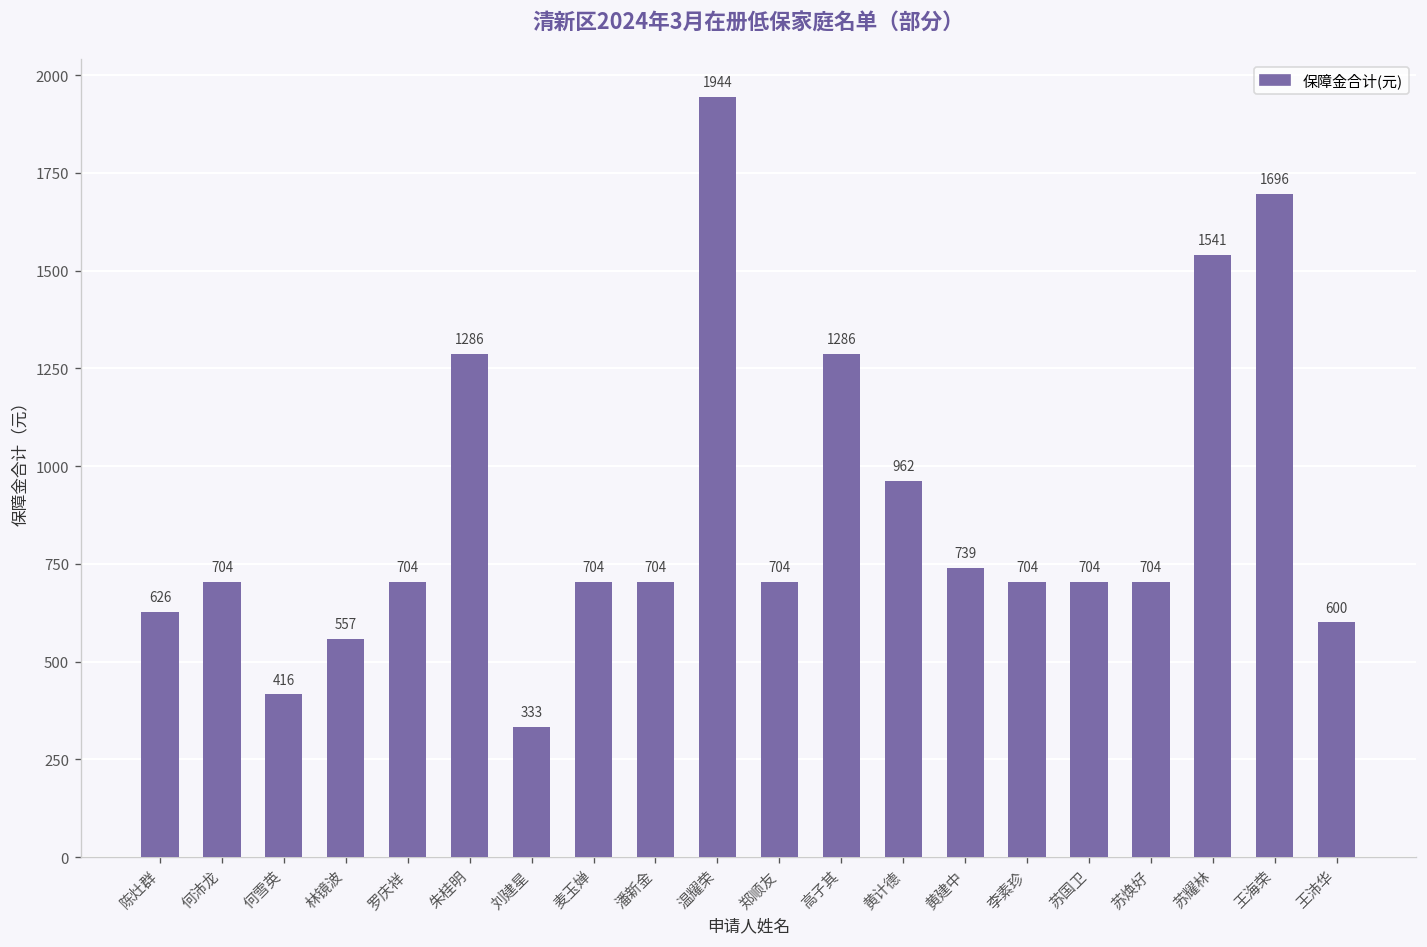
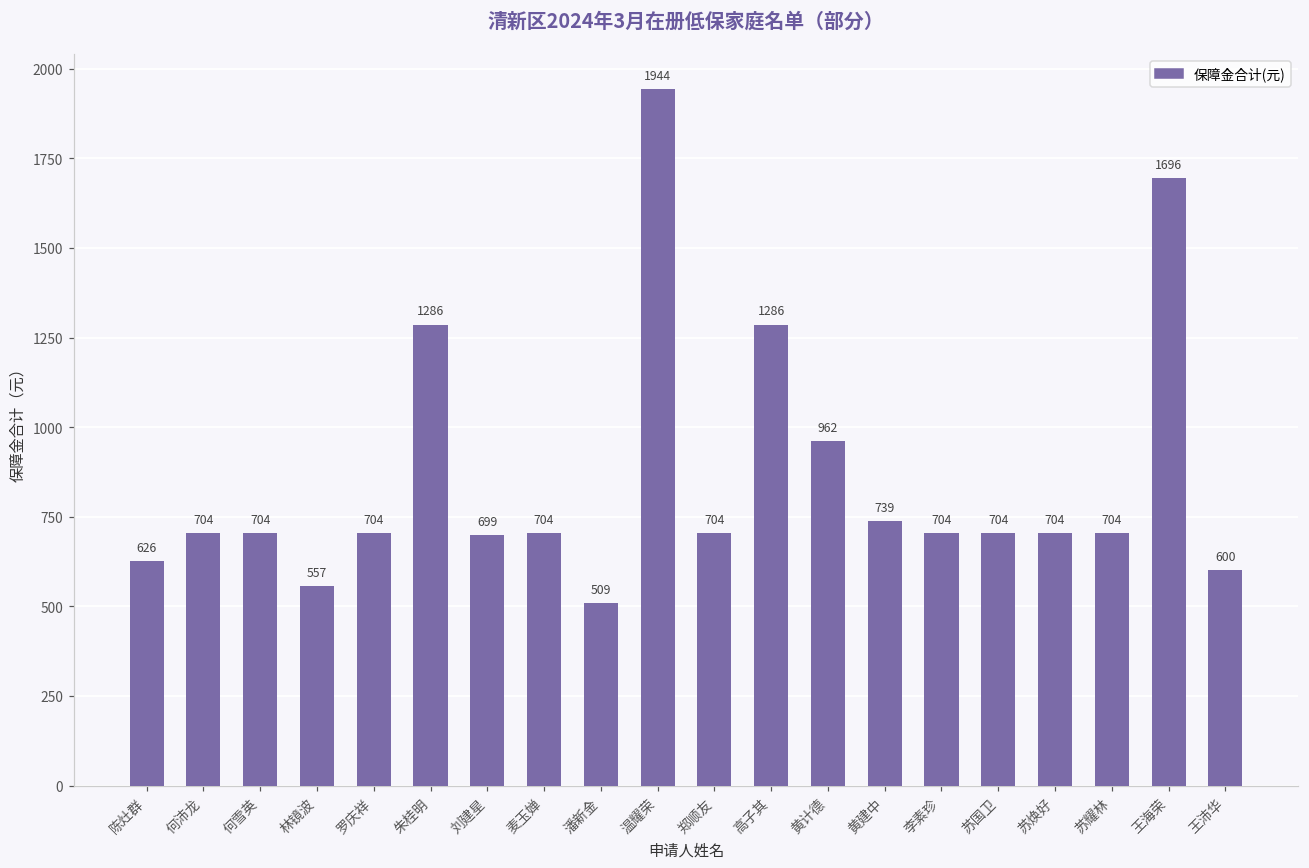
何雪英: 416 -> 704
刘建星: 333 -> 699
潘新金: 704 -> 509
苏耀林: 1541 -> 704
